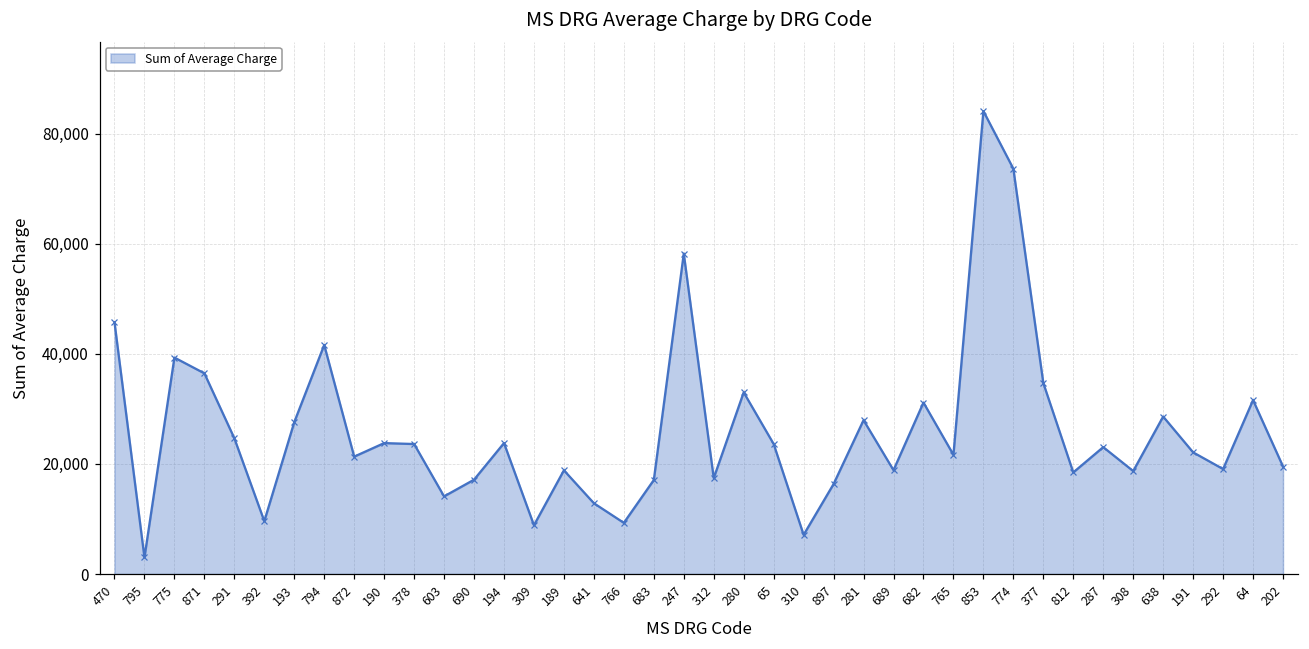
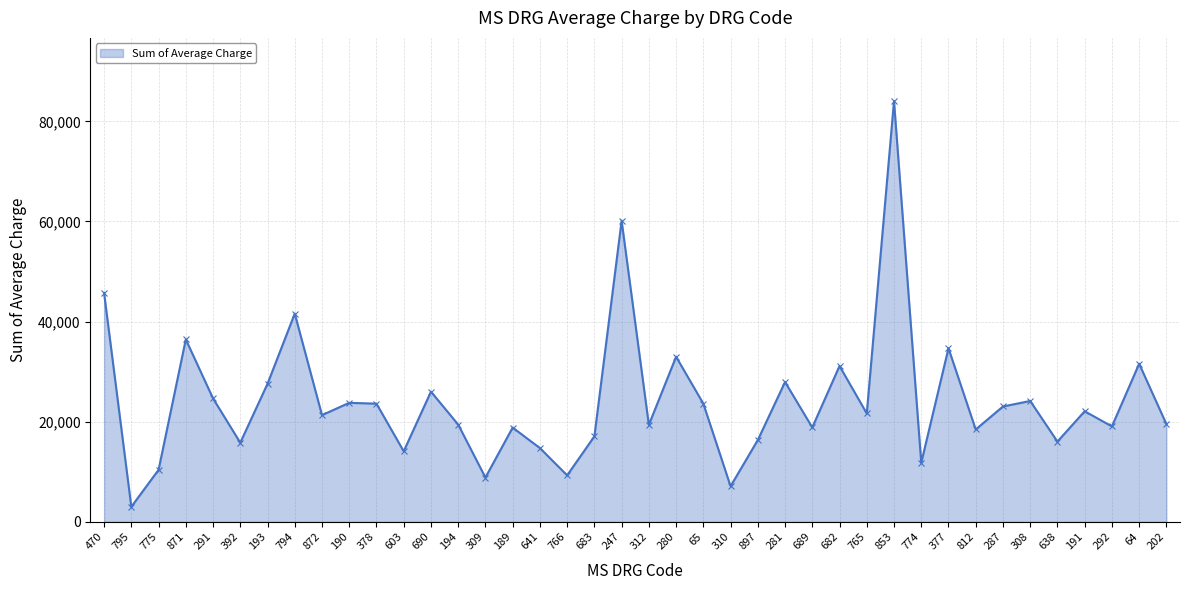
775: 39,000 -> 10,000
392: 10,000 -> 16,000
690: 17,000 -> 26,000
194: 24,000 -> 19,000
641: 13,000 -> 15,000
247: 58,000 -> 60,000
312: 17,000 -> 19,000
774: 74,000 -> 12,000
308: 19,000 -> 24,000
638: 29,000 -> 16,000
